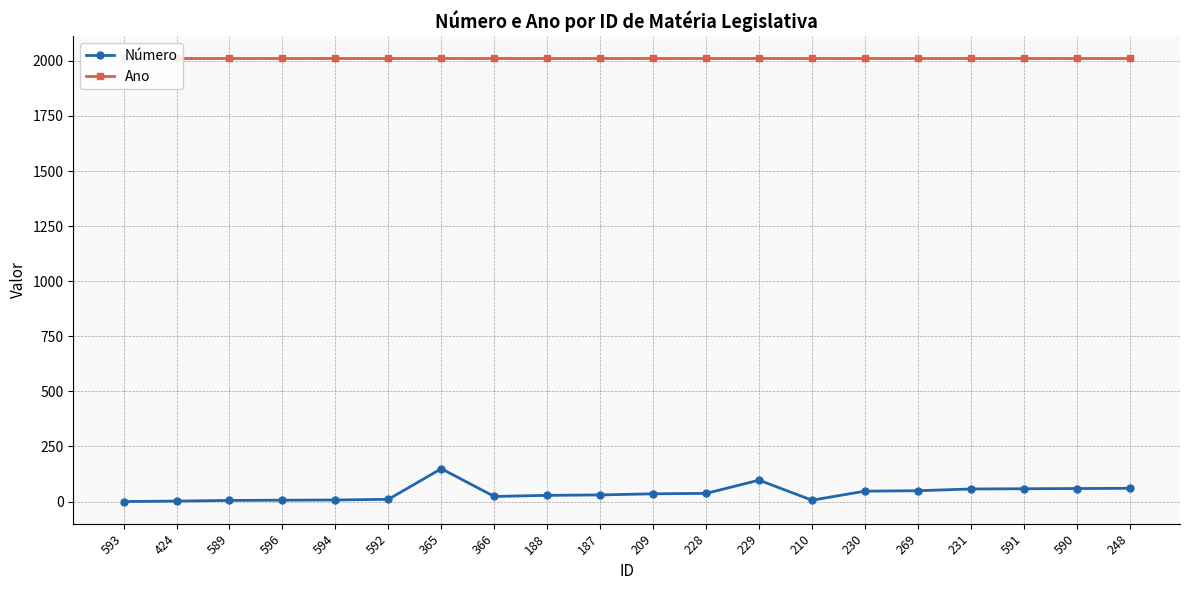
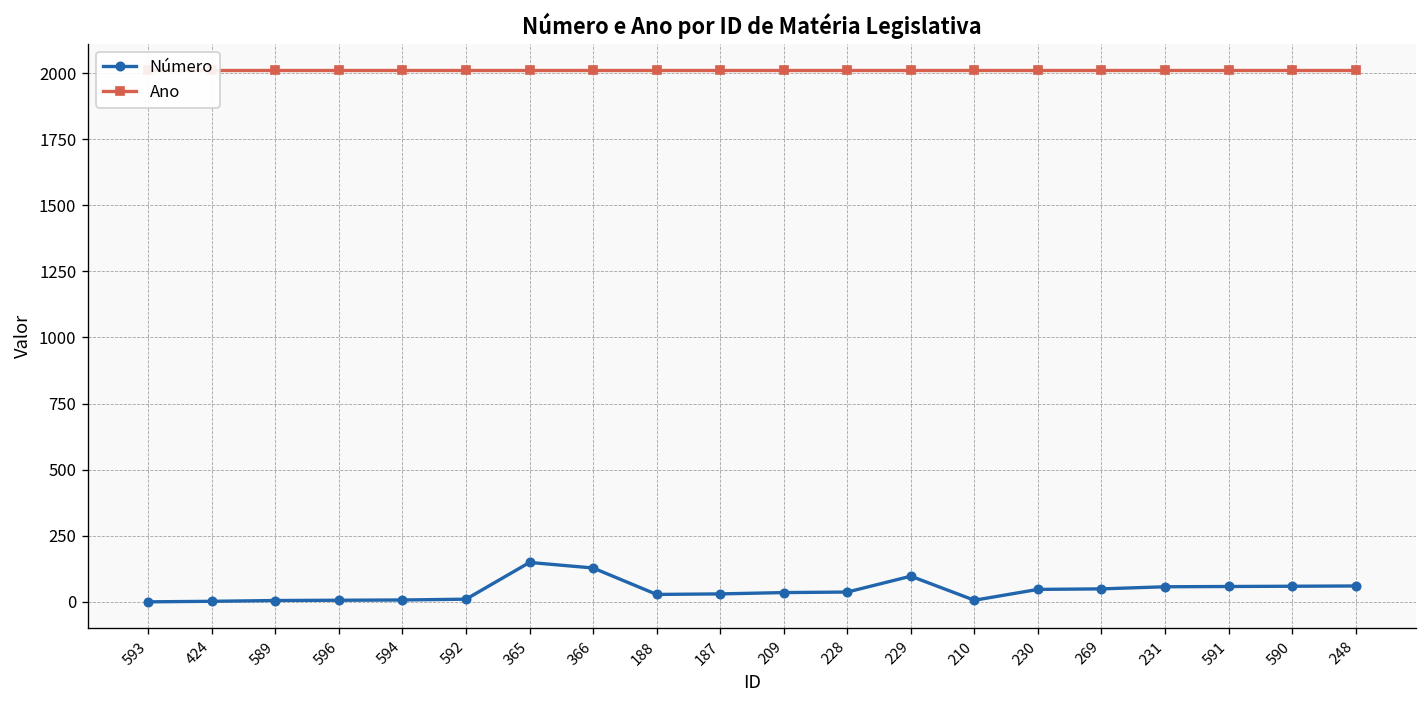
Número, 366: 20 -> 130
